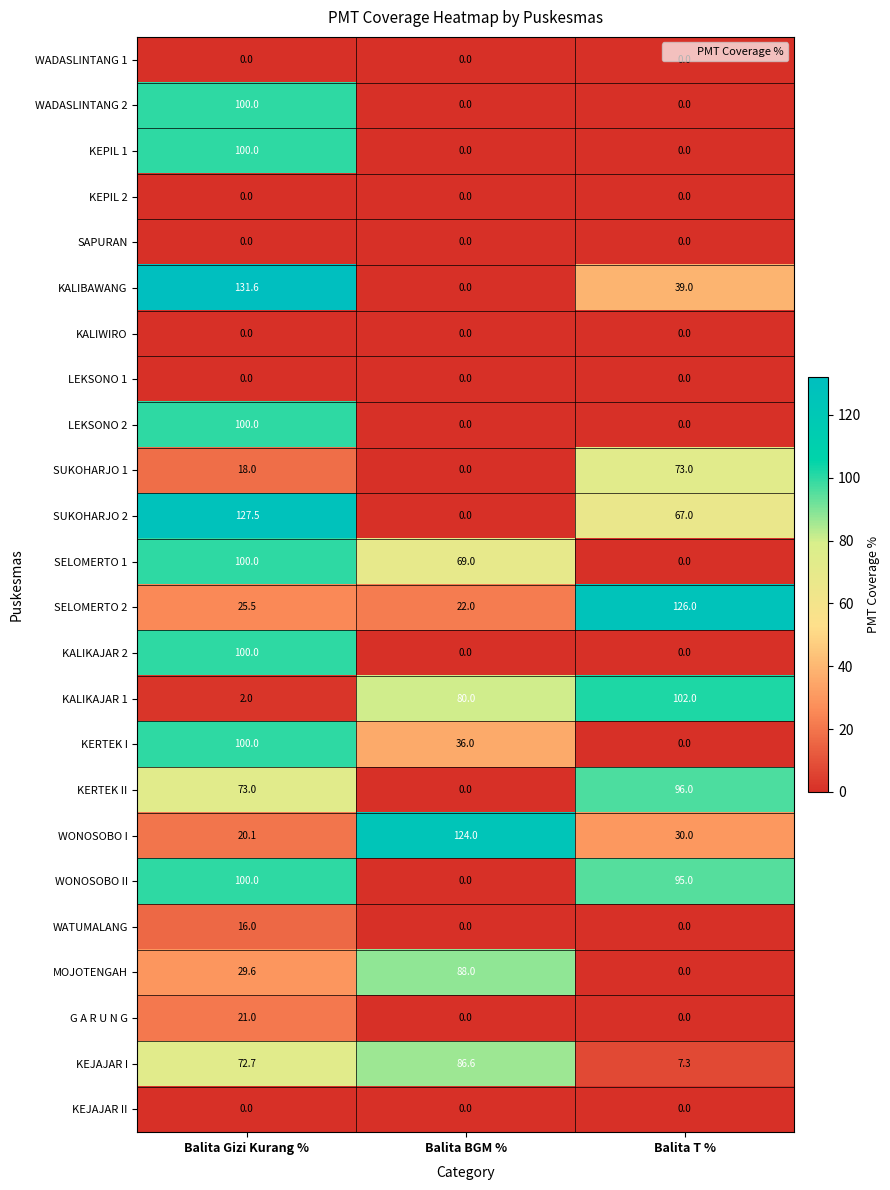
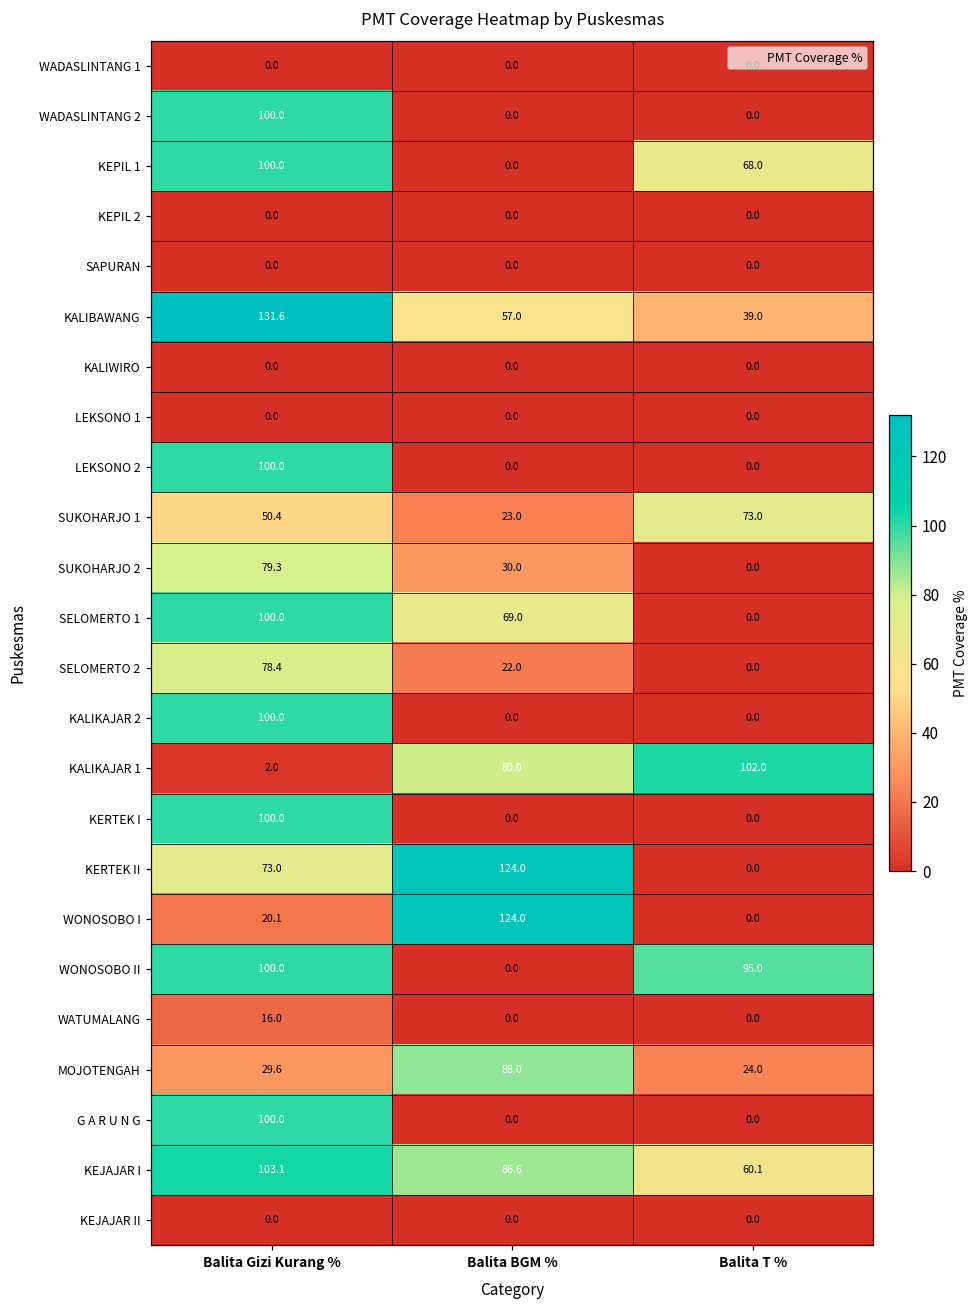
KEPIL 1, Balita T %: 0.0 -> 68.0
KALIBAWANG, Balita BGM %: 0.0 -> 57.0
SUKOHARJO 1, Balita Gizi Kurang %: 18.0 -> 50.4
SUKOHARJO 1, Balita BGM %: 0.0 -> 23.0
SUKOHARJO 2, Balita Gizi Kurang %: 127.5 -> 79.3
SUKOHARJO 2, Balita BGM %: 0.0 -> 30.0
SUKOHARJO 2, Balita T %: 67.0 -> 0.0
SELOMERTO 2, Balita Gizi Kurang %: 25.5 -> 78.4
SELOMERTO 2, Balita T %: 126.0 -> 0.0
KERTEK I, Balita BGM %: 36.0 -> 0.0
KERTEK II, Balita BGM %: 0.0 -> 124.0
KERTEK II, Balita T %: 96.0 -> 0.0
WONOSOBO I, Balita T %: 30.0 -> 0.0
MOJOTENGAH, Balita T %: 0.0 -> 24.0
G A R U N G, Balita Gizi Kurang %: 21.0 -> 100.0
KEJAJAR I, Balita Gizi Kurang %: 72.7 -> 103.1
KEJAJAR I, Balita T %: 7.3 -> 60.1
